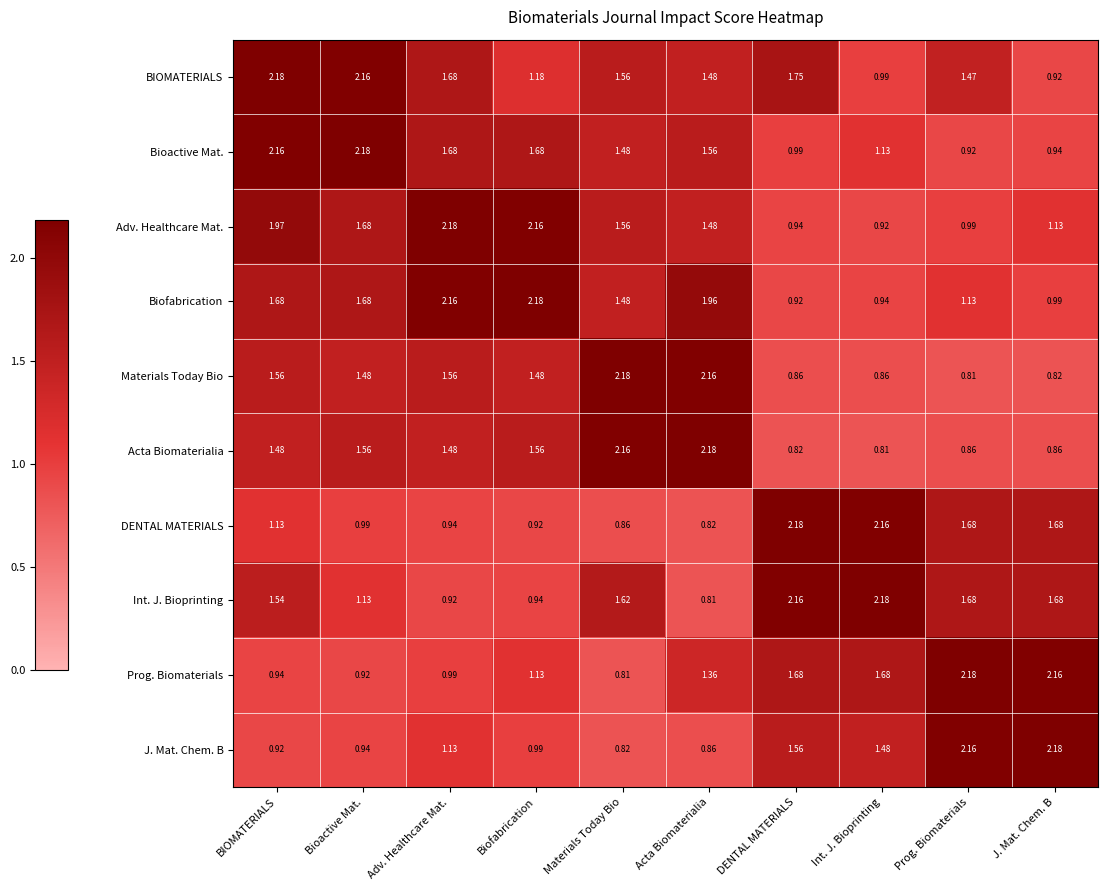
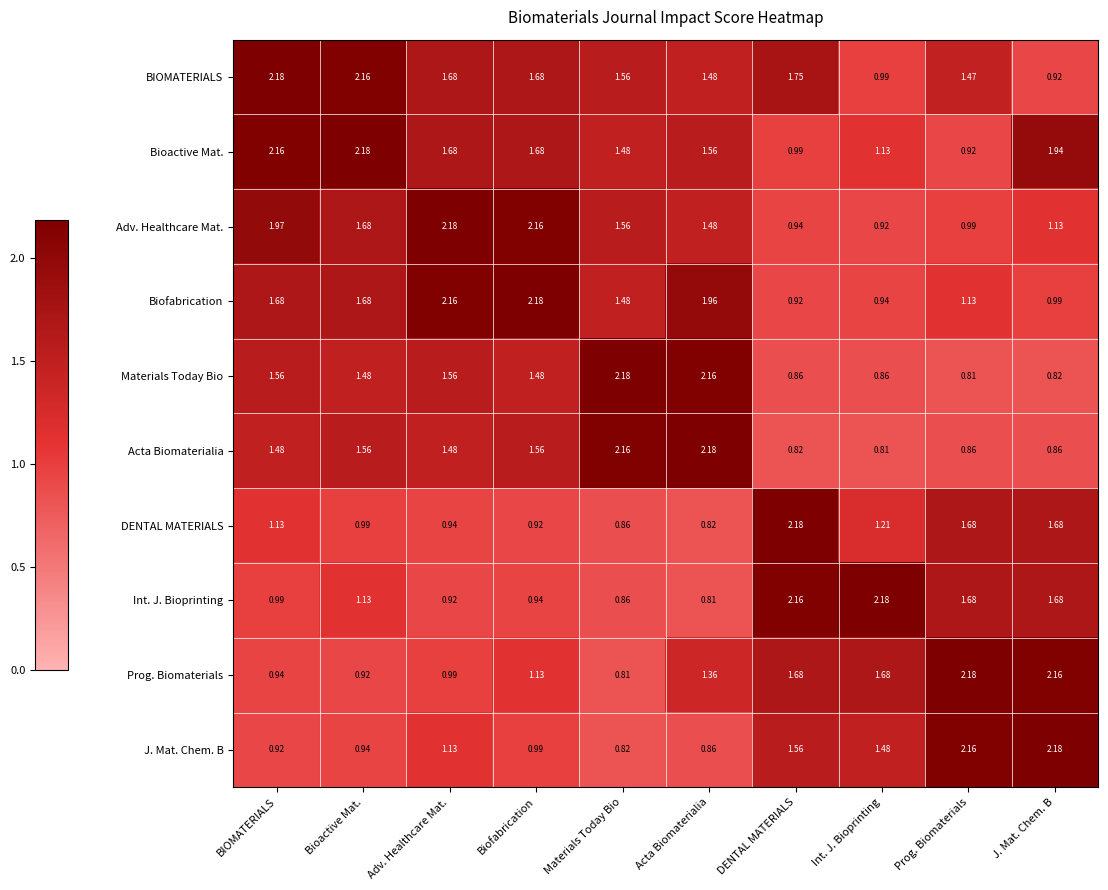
BIOMATERIALS, Biofabrication: 1.18 -> 1.68
Bioactive Mat., J. Mat. Chem. B: 0.94 -> 1.94
DENTAL MATERIALS, Int. J. Bioprinting: 2.16 -> 1.21
Int. J. Bioprinting, BIOMATERIALS: 1.54 -> 0.99
Int. J. Bioprinting, Materials Today Bio: 1.62 -> 0.86
